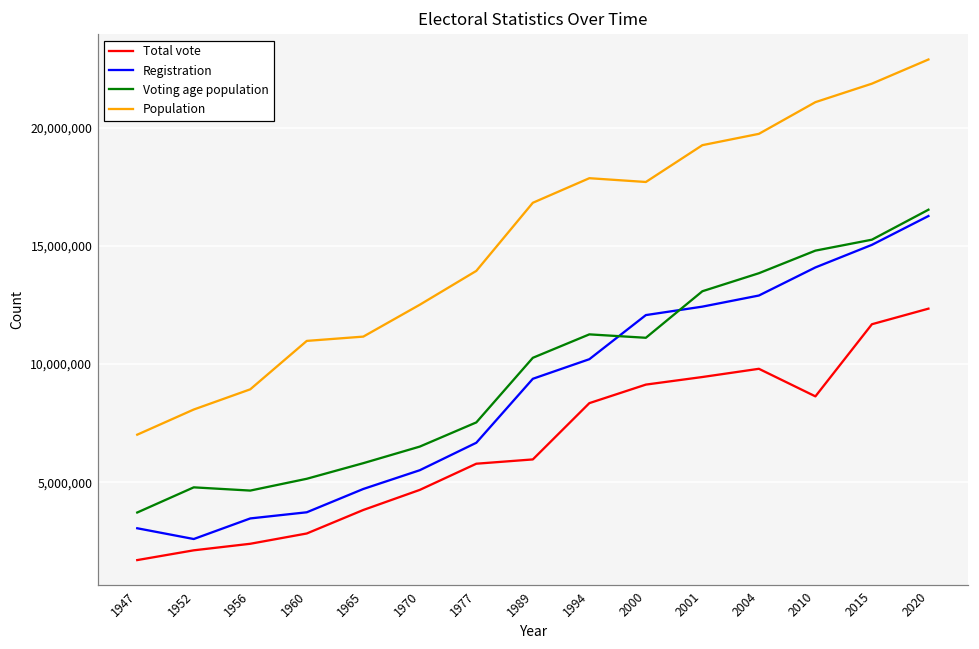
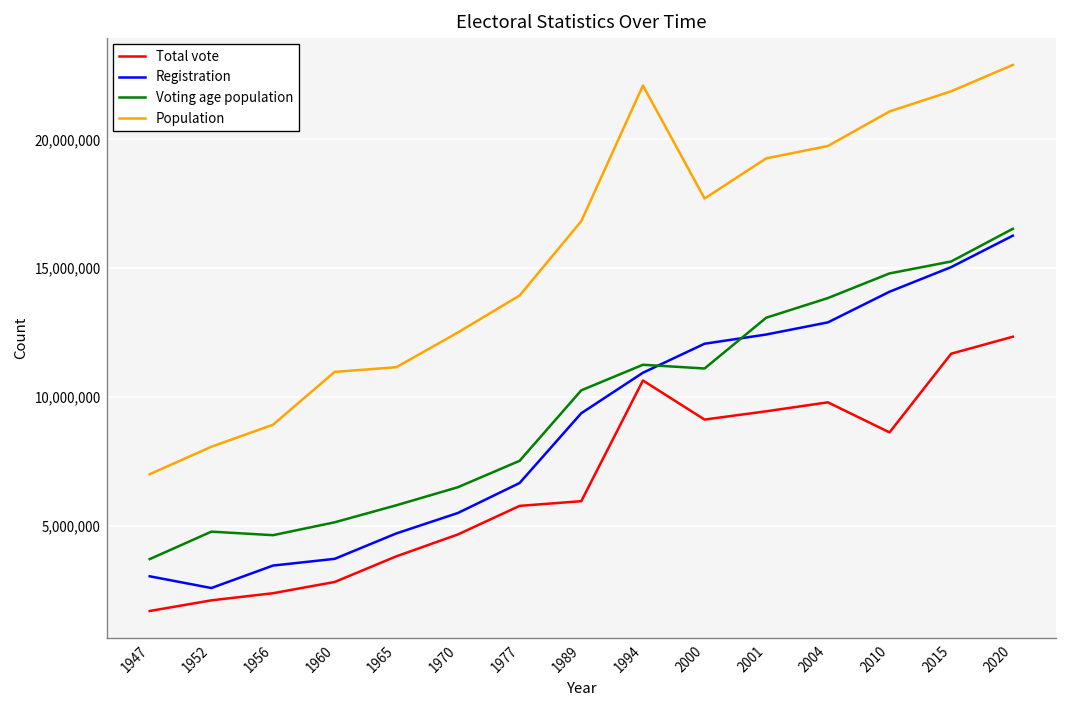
Total vote, 1994: 8,300,000 -> 10,600,000
Registration, 1994: 10,200,000 -> 10,900,000
Population, 1994: 17,900,000 -> 22,100,000
